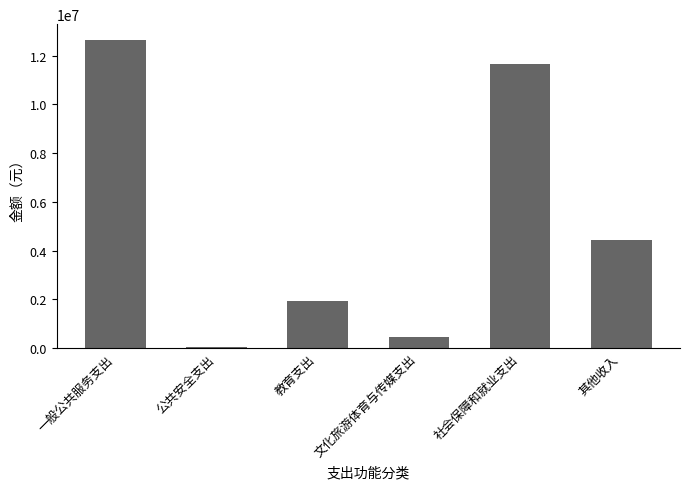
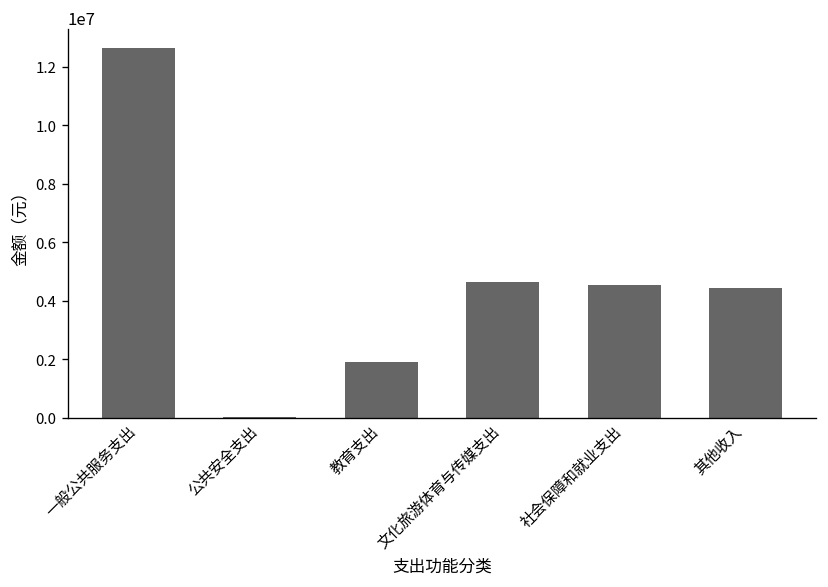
文化旅游体育与传媒支出: 500000 -> 4600000
社会保障和就业支出: 11600000 -> 4600000
